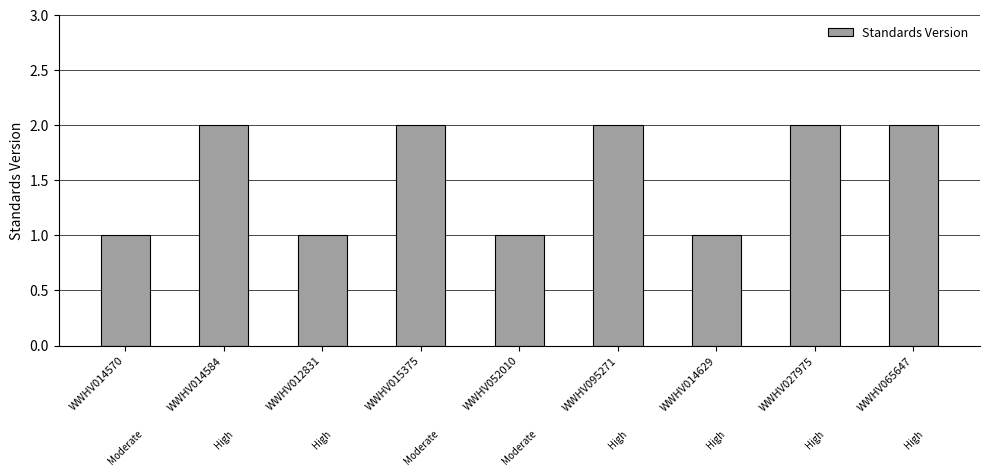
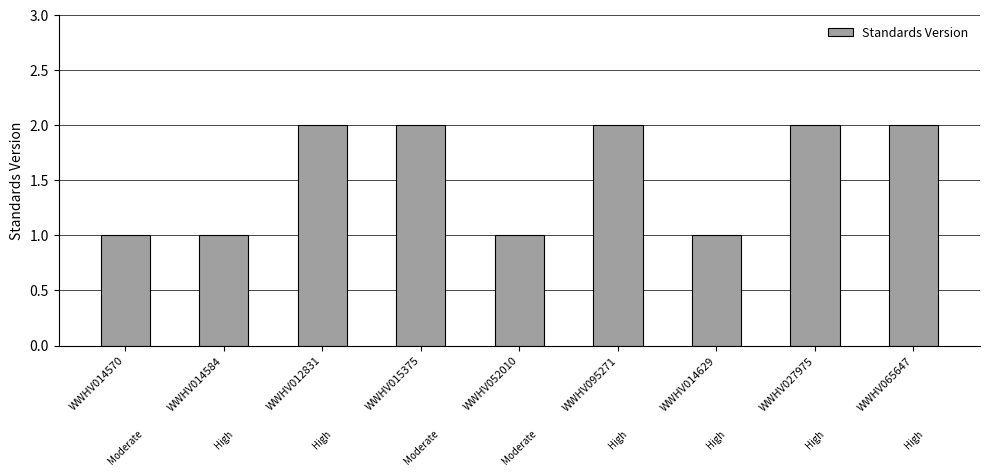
WWHV014584: 2 -> 1
WWHV012831: 1 -> 2
